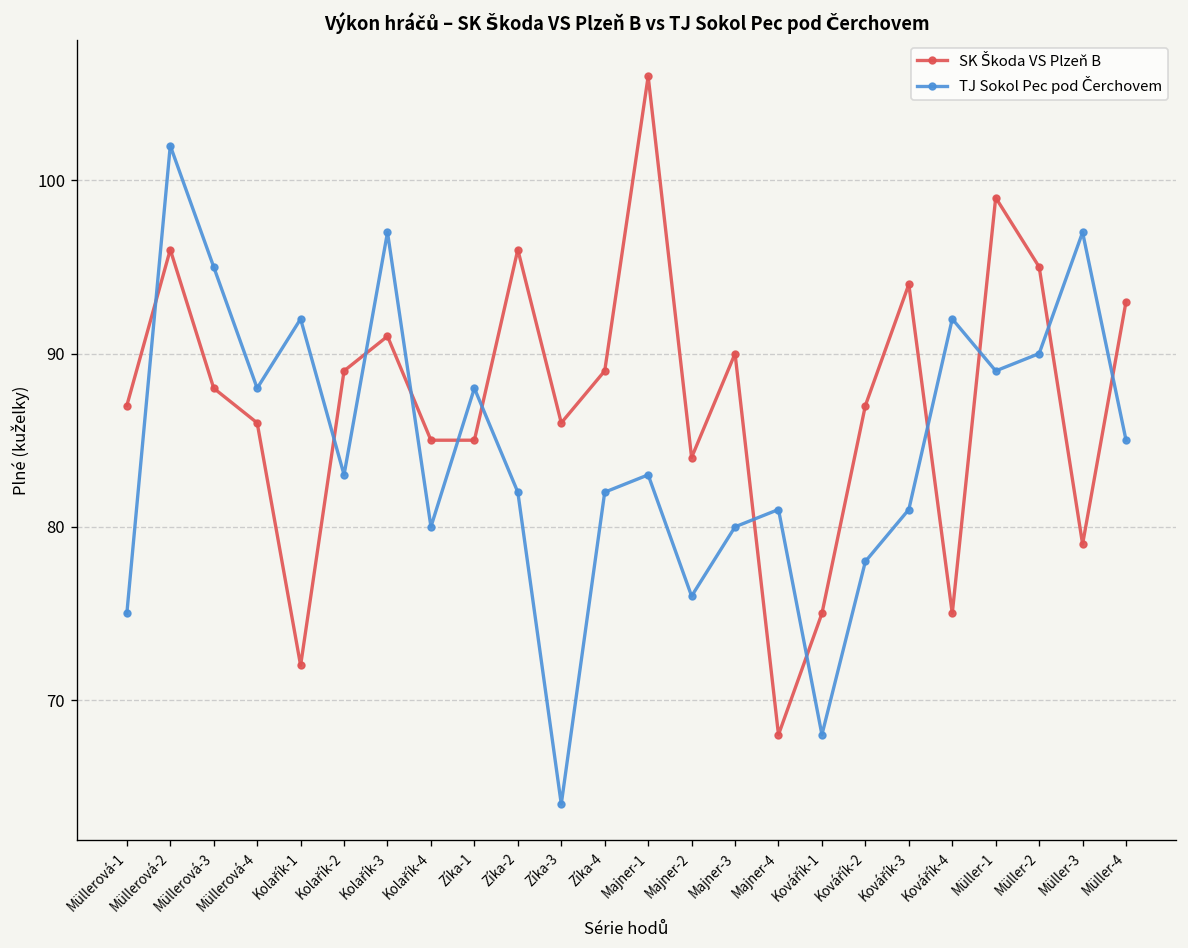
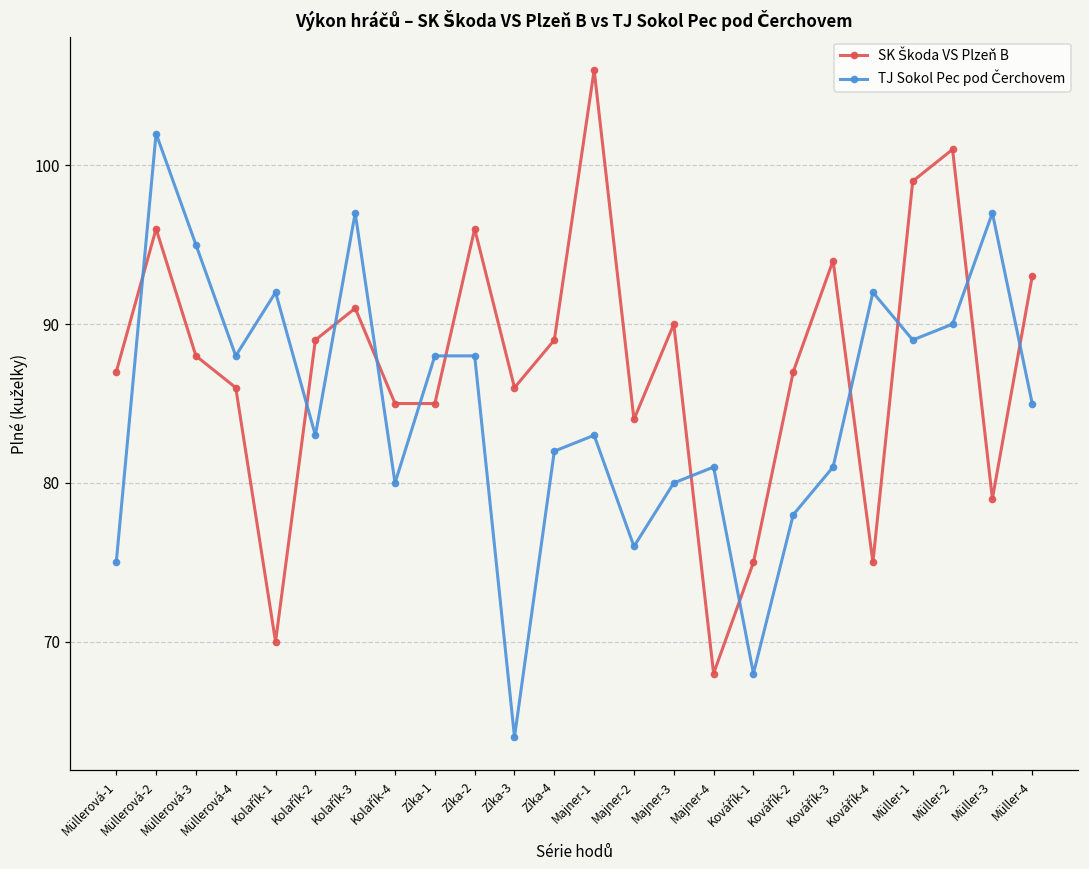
SK Škoda VS Plzeň B, Kolařík-1: 72 -> 70
TJ Sokol Pec pod Čerchovem, Zíka-2: 82 -> 88
SK Škoda VS Plzeň B, Müller-2: 95 -> 101
